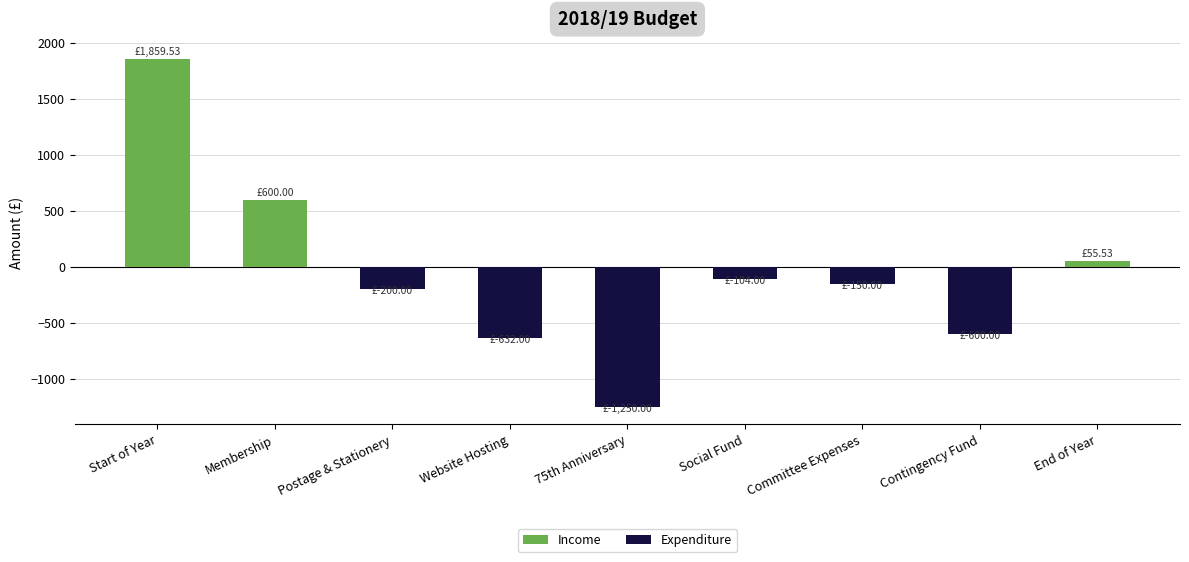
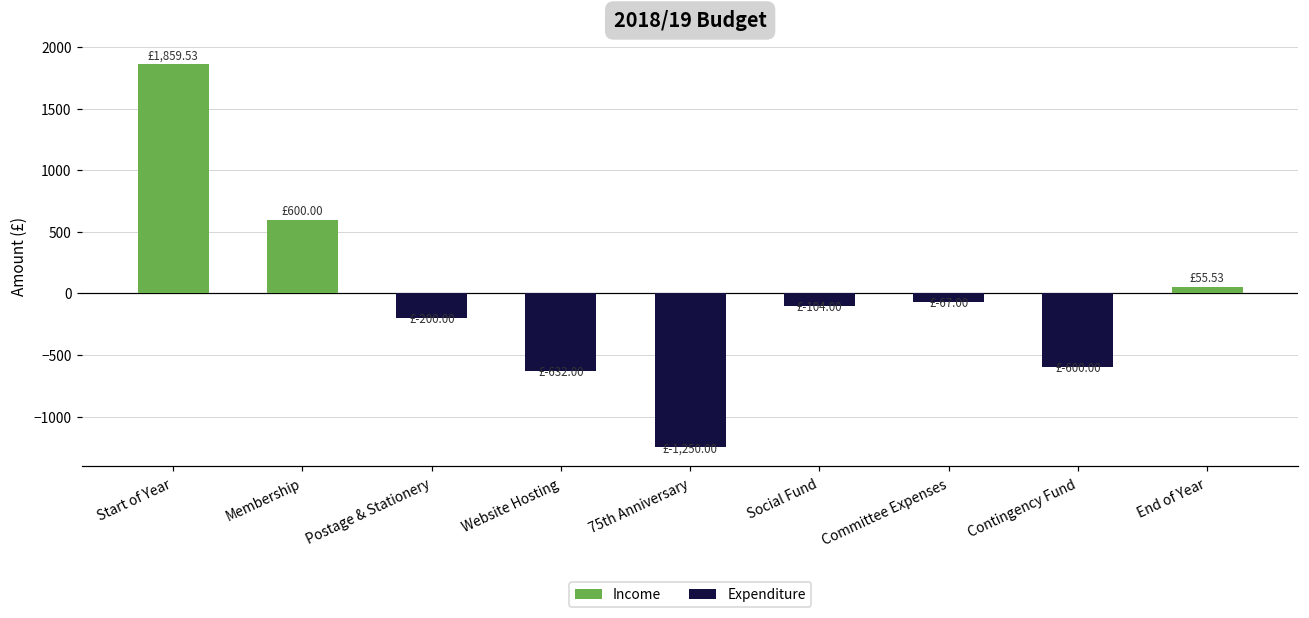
Committee Expenses: £-150.00 -> £-67.00
